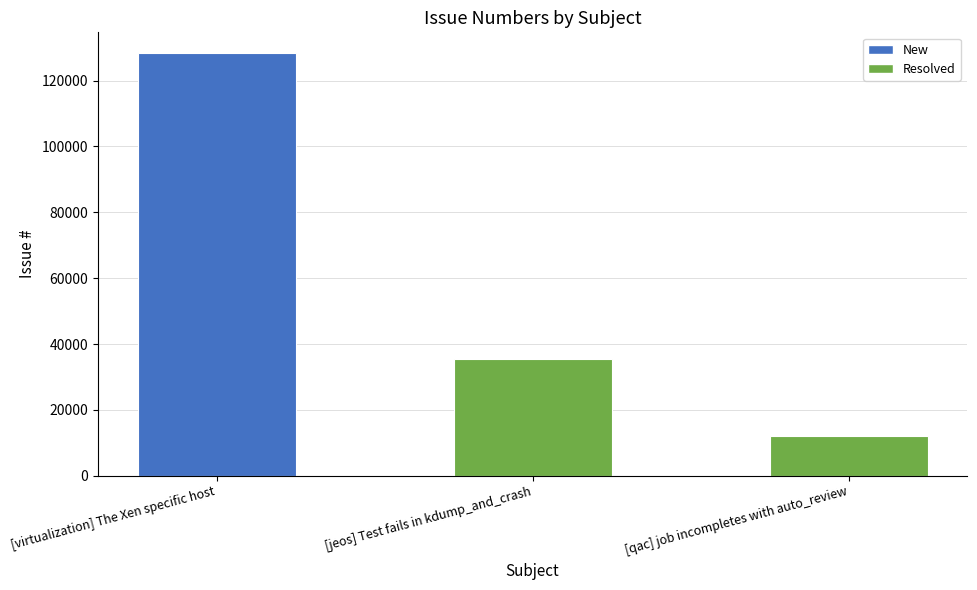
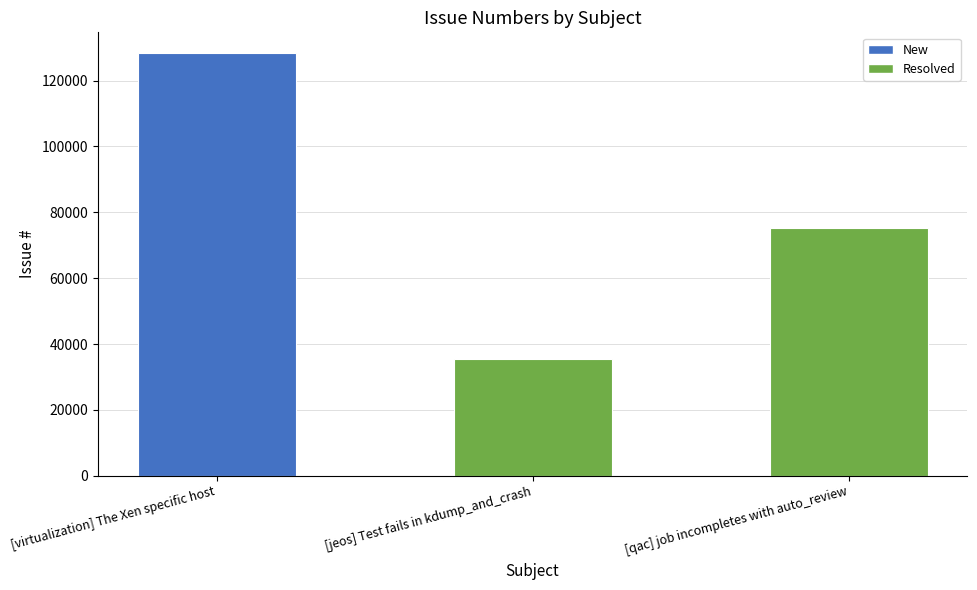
[qac] job incompletes with auto_review: 12000 -> 75000
